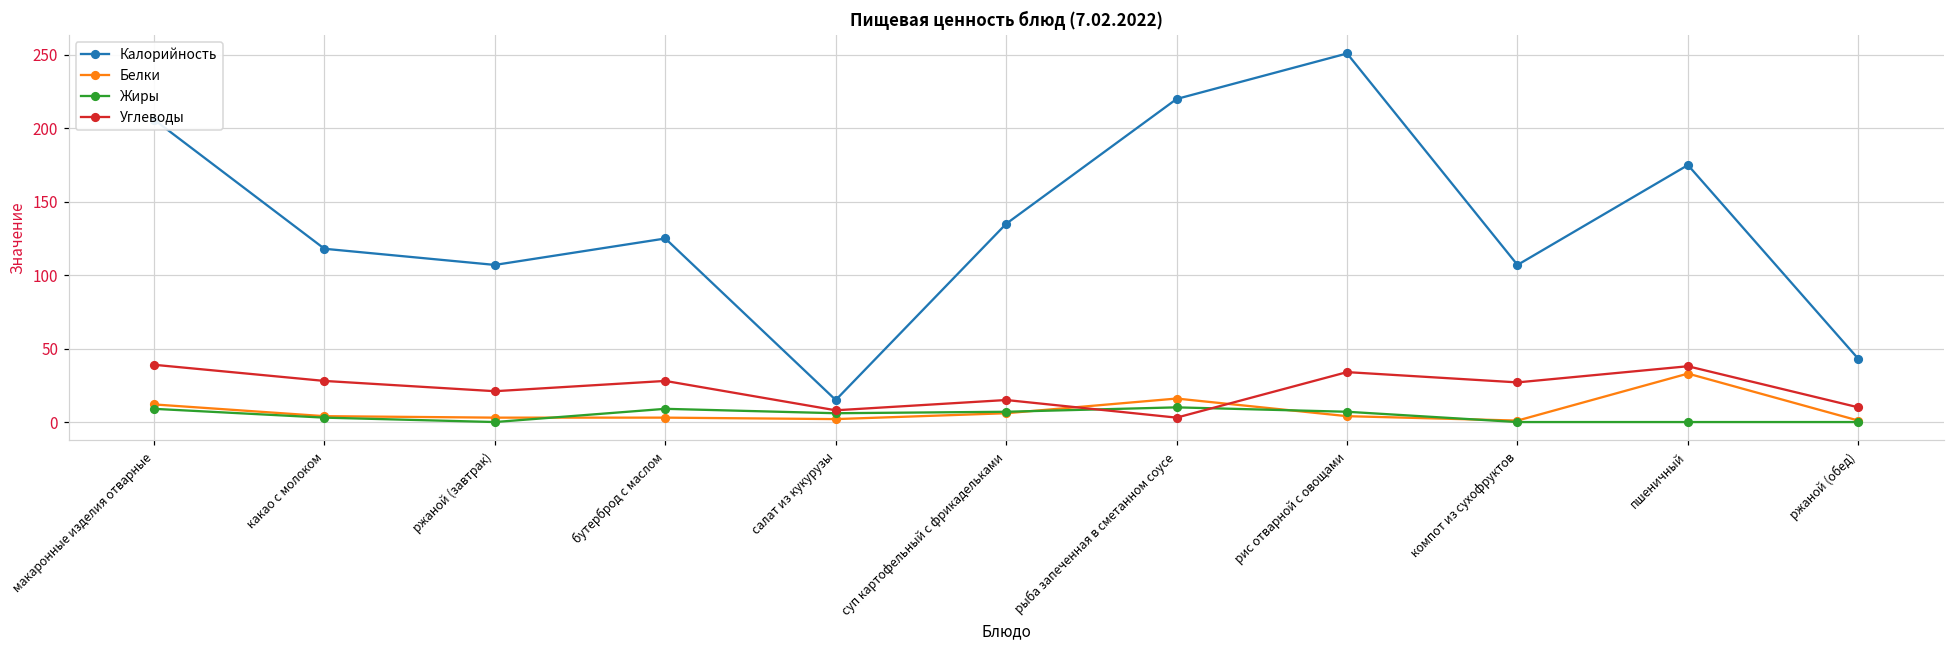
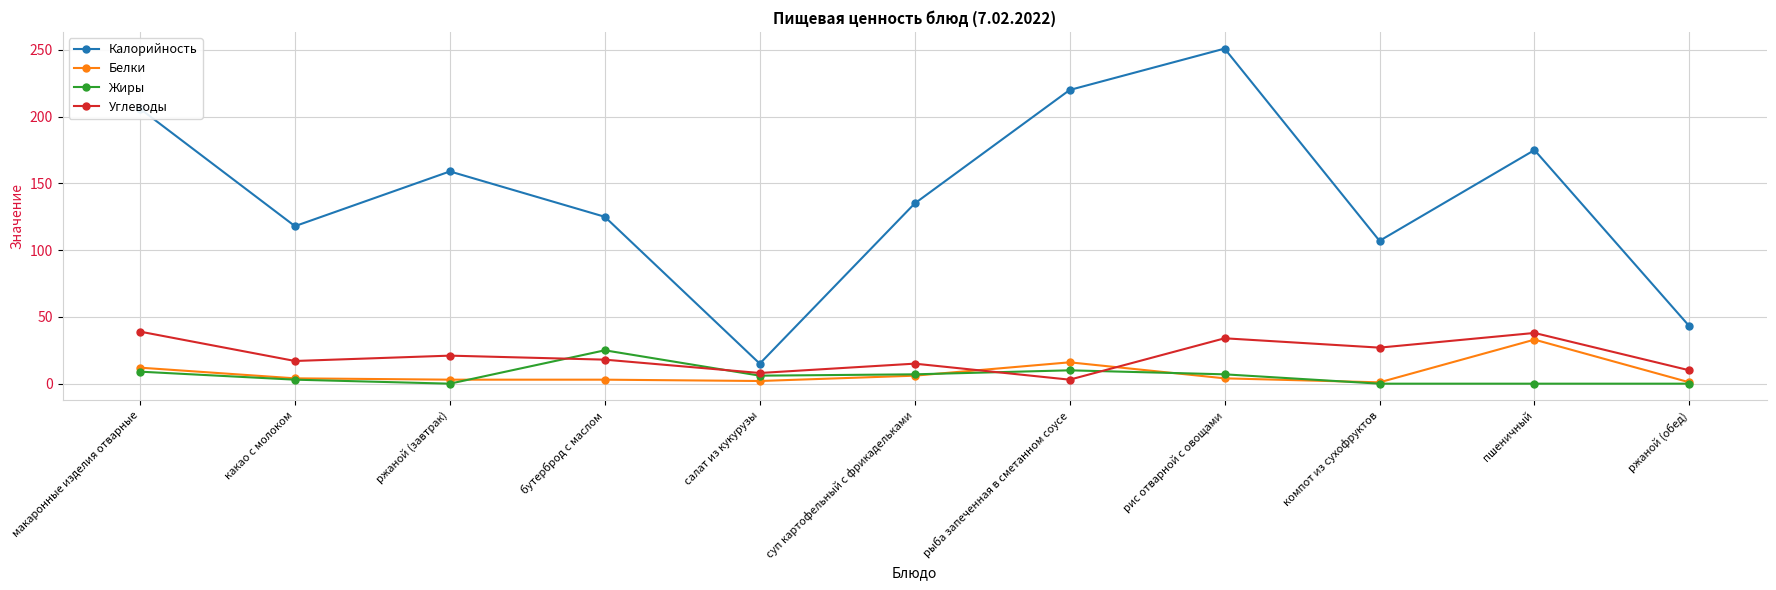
Углеводы, какао с молоком: 28 -> 17
Калорийность, ржаной (завтрак): 107 -> 159
Жиры, бутерброд с маслом: 9 -> 25
Углеводы, бутерброд с маслом: 28 -> 18
